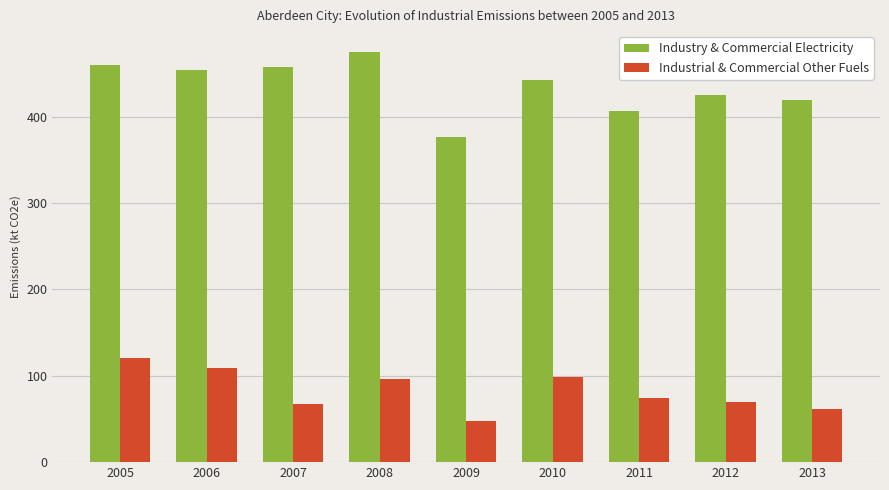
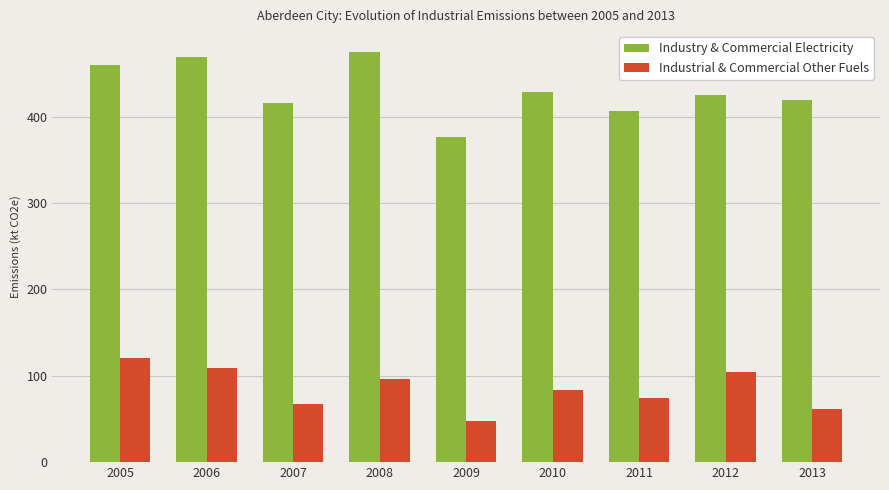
Industry & Commercial Electricity, 2006: 450 -> 470
Industry & Commercial Electricity, 2007: 460 -> 420
Industry & Commercial Electricity, 2010: 440 -> 430
Industrial & Commercial Other Fuels, 2010: 100 -> 80
Industrial & Commercial Other Fuels, 2012: 70 -> 100
